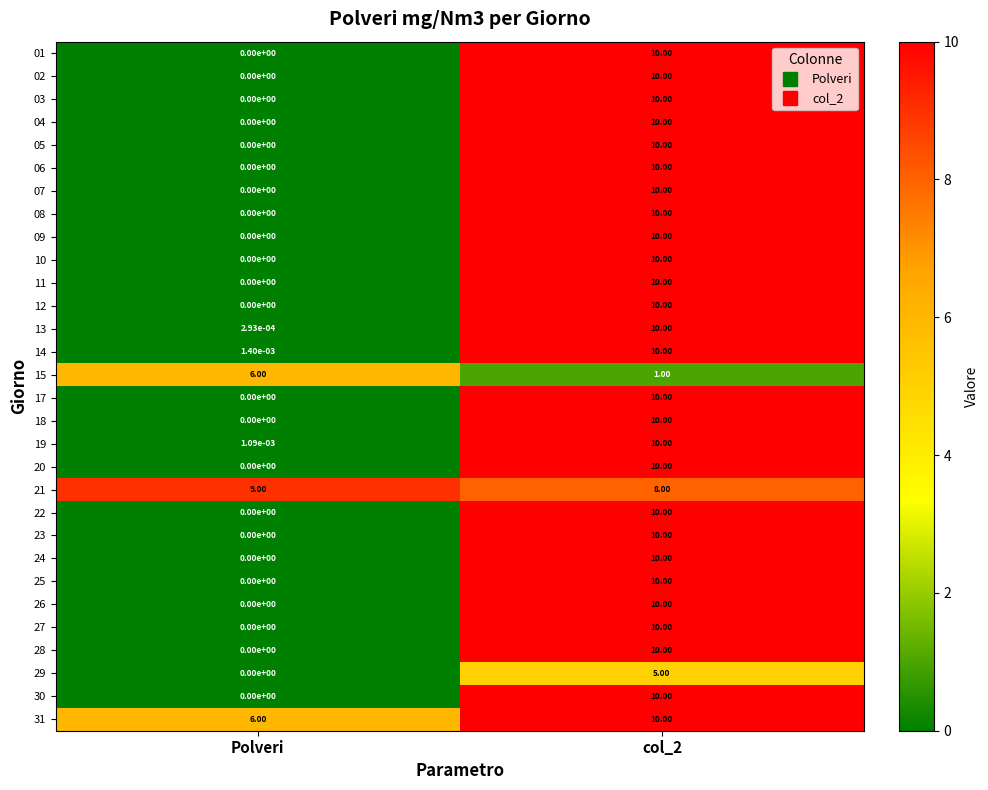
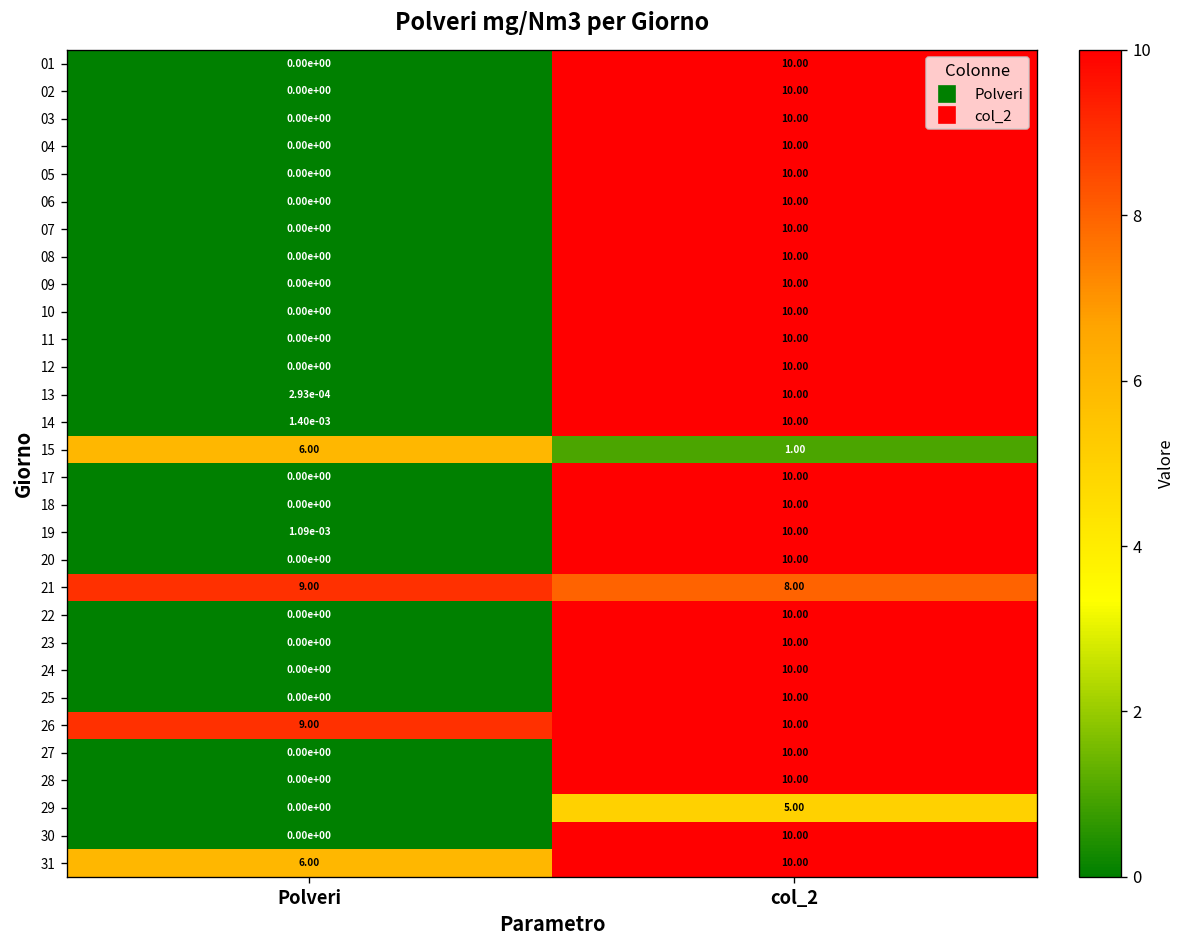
26, Polveri: 0.00e+00 -> 9.00
